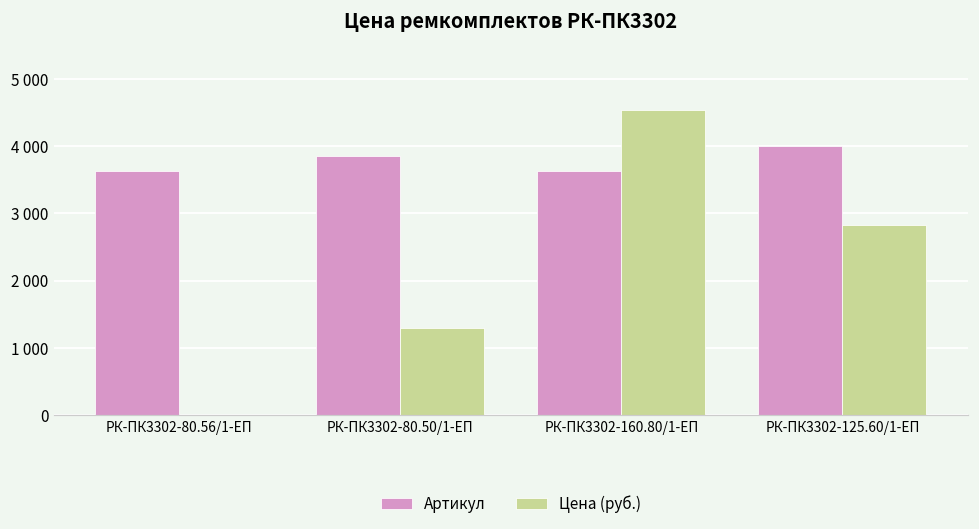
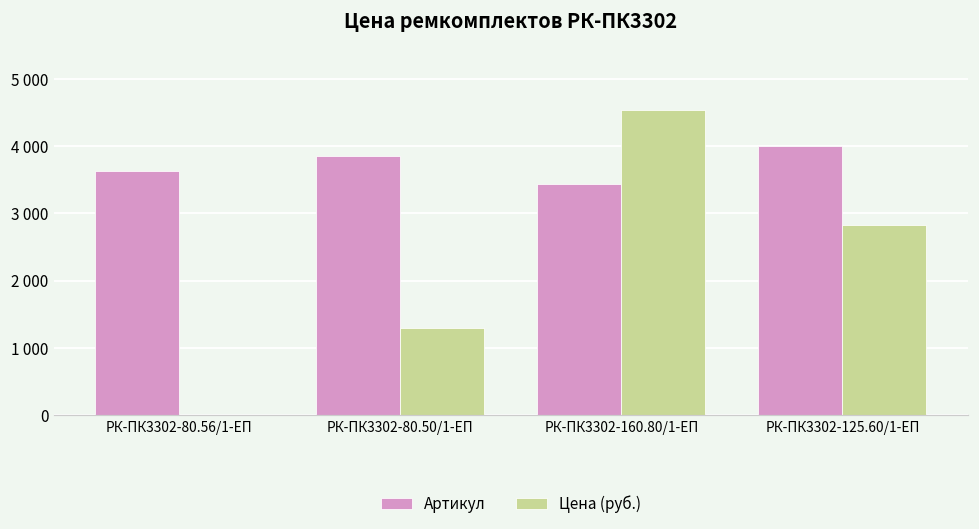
Артикул, РК-ПК3302-160.80/1-ЕП: 3600 -> 3400
